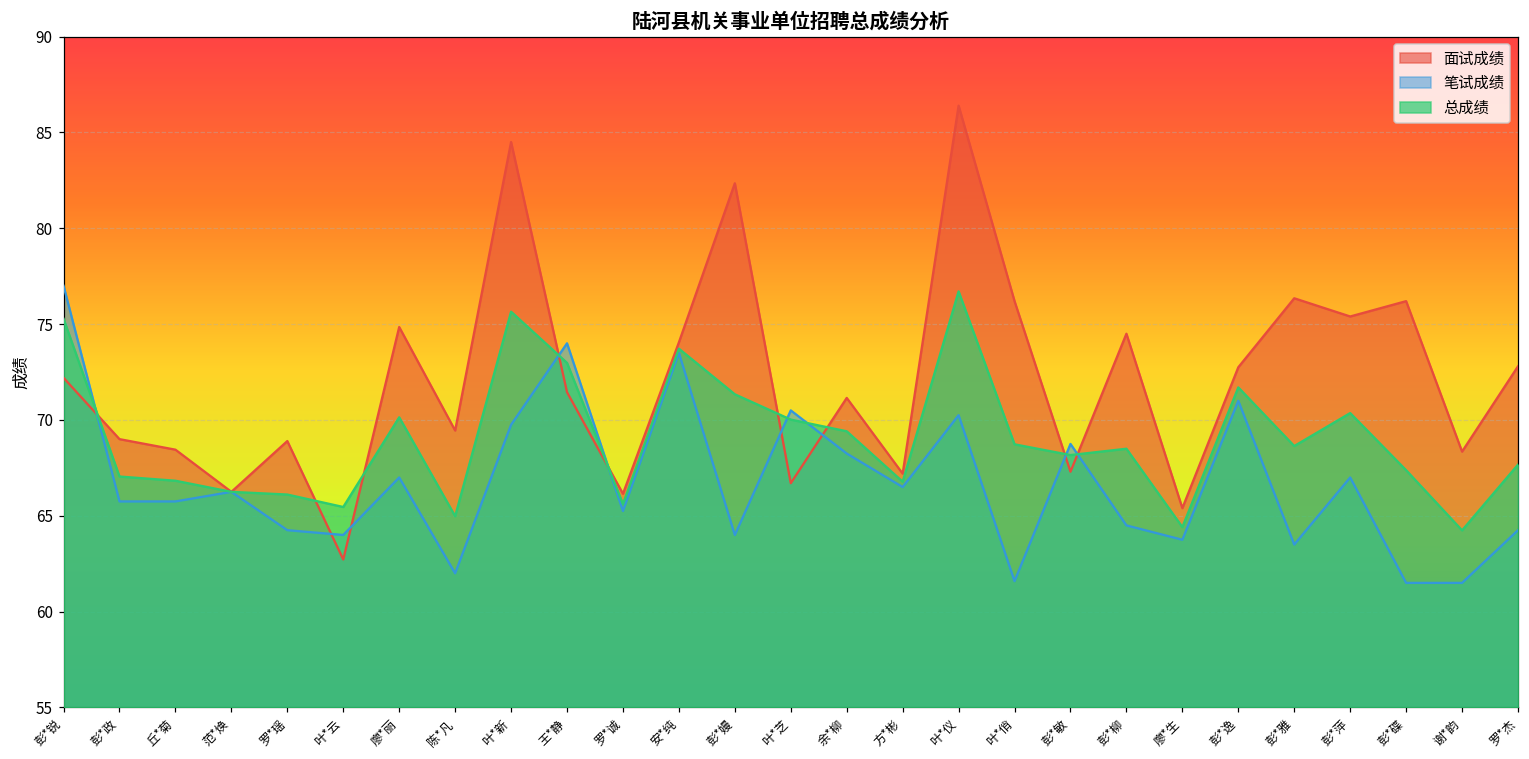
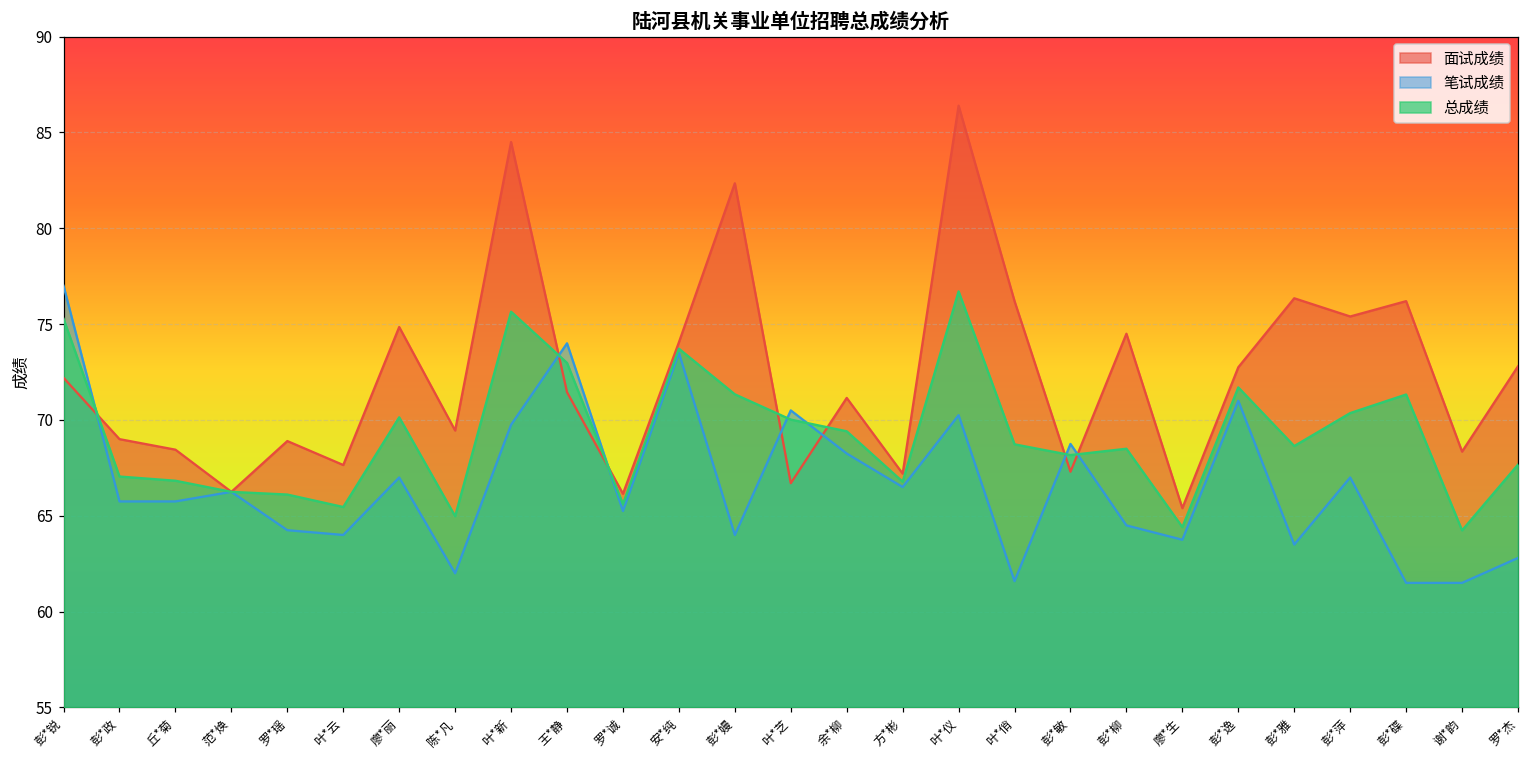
面试成绩, 叶*云: 62.7 -> 67.7
总成绩, 彭*碟: 67.4 -> 71.3
笔试成绩, 罗*杰: 64.3 -> 62.8
